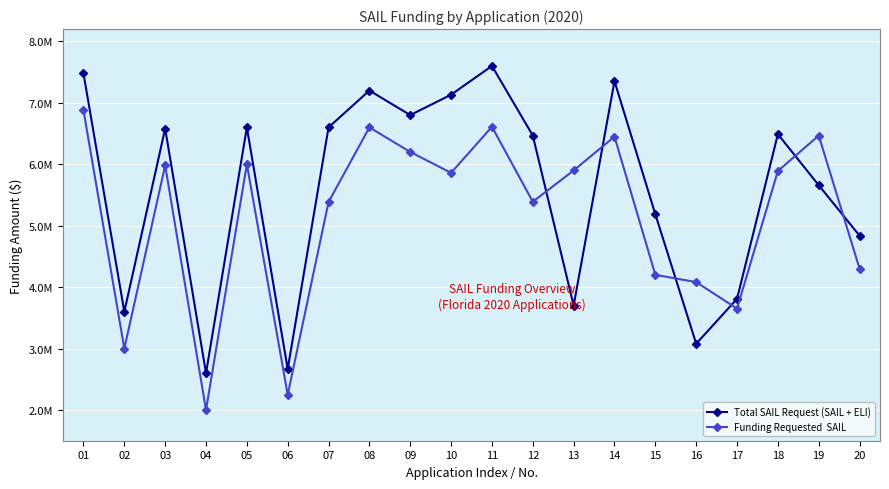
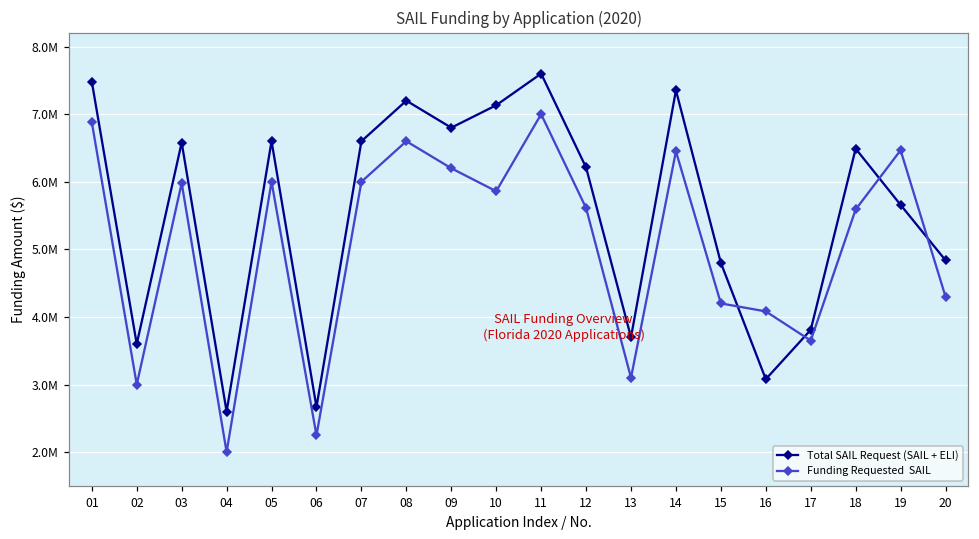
Funding Requested SAIL, 07: 5400000 -> 6000000
Funding Requested SAIL, 11: 6600000 -> 7000000
Total SAIL Request (SAIL + ELI), 12: 6500000 -> 6200000
Funding Requested SAIL, 12: 5400000 -> 5600000
Funding Requested SAIL, 13: 5900000 -> 3100000
Total SAIL Request (SAIL + ELI), 15: 5200000 -> 4800000
Funding Requested SAIL, 18: 5900000 -> 5600000
